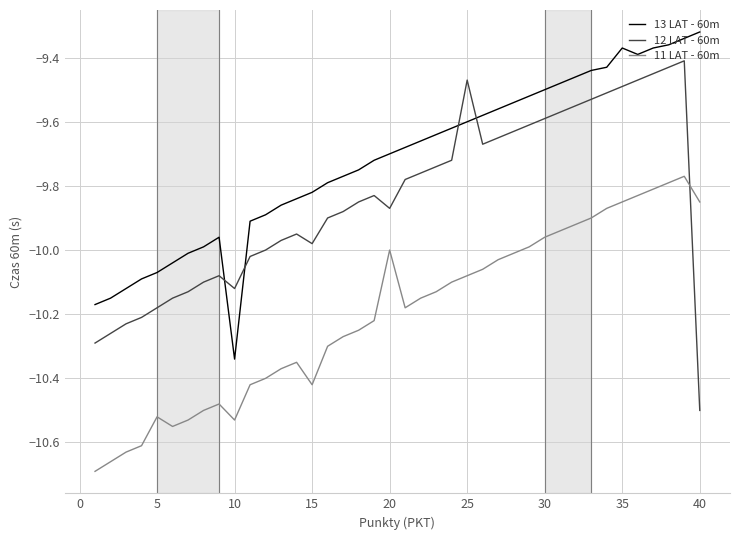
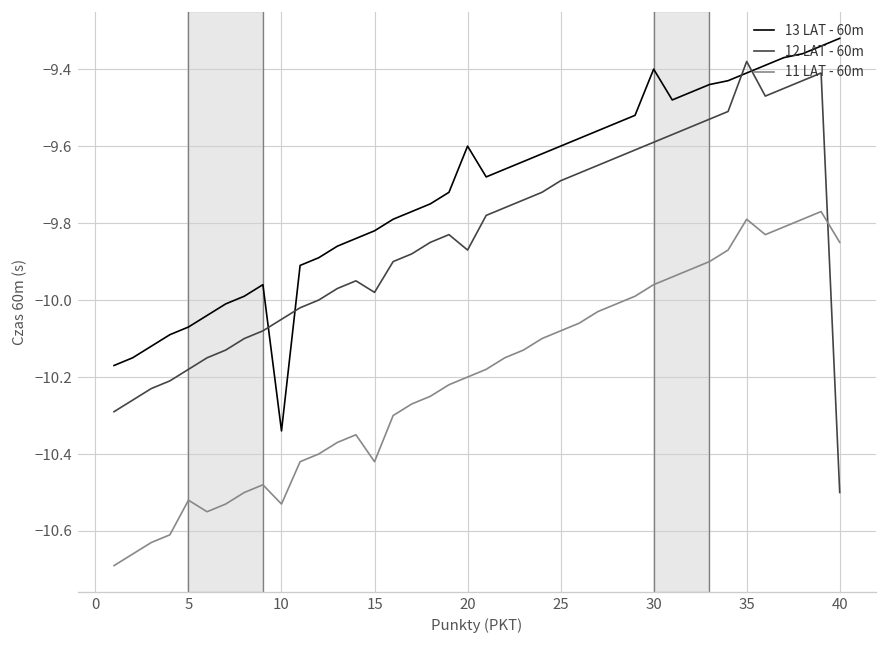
12 LAT - 60m, 10: -10.12 -> -10.05
13 LAT - 60m, 20: -9.7 -> -9.6
11 LAT - 60m, 20: -10.0 -> -10.2
12 LAT - 60m, 25: -9.47 -> -9.69
13 LAT - 60m, 30: -9.5 -> -9.4
13 LAT - 60m, 35: -9.37 -> -9.41
12 LAT - 60m, 35: -9.49 -> -9.38
11 LAT - 60m, 35: -9.85 -> -9.79
